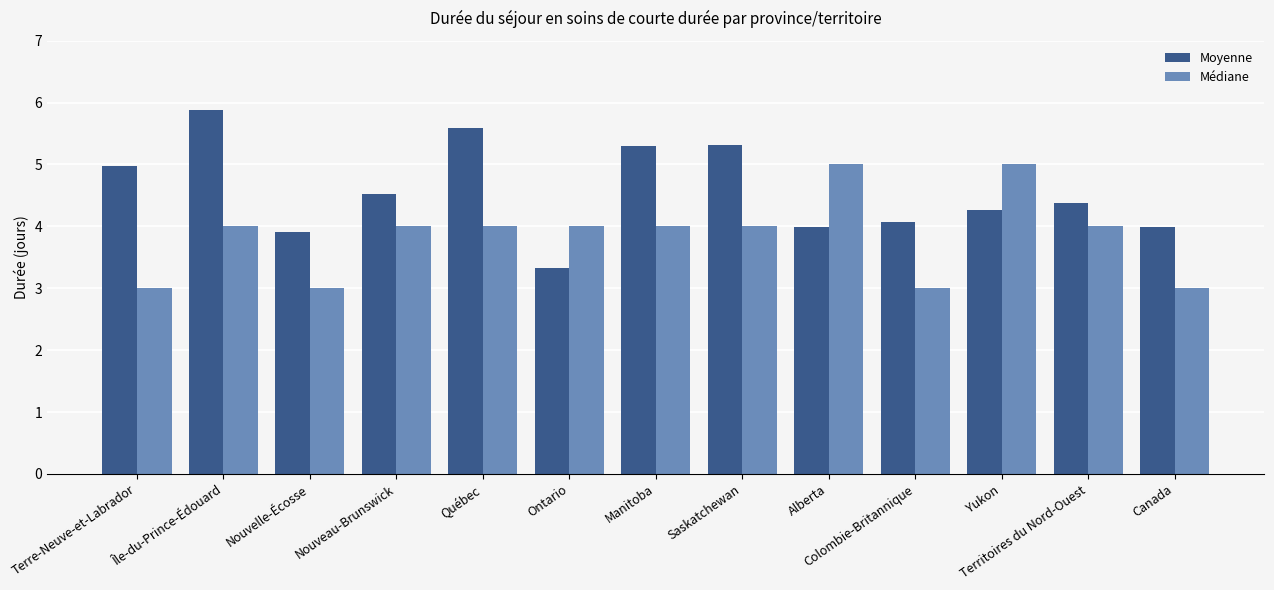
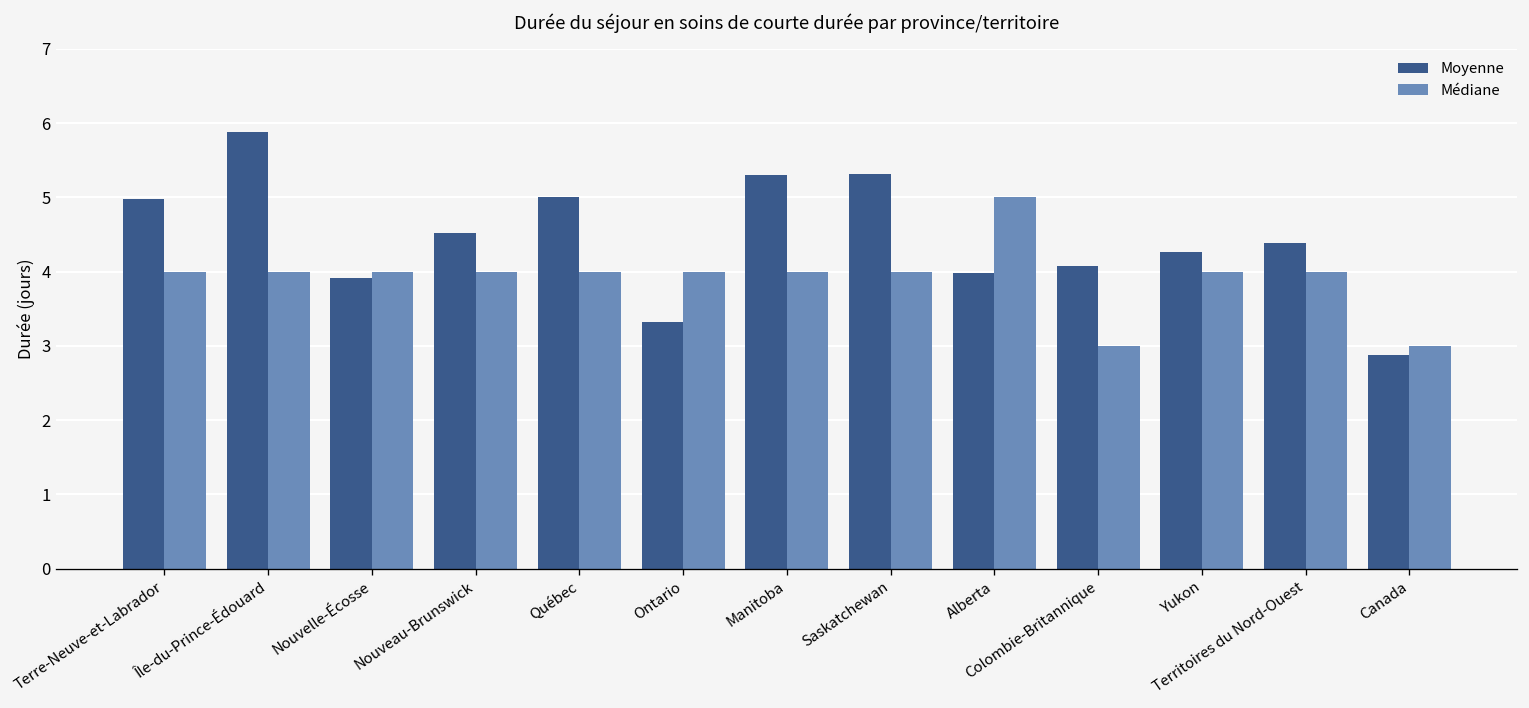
Médiane, Terre-Neuve-et-Labrador: 3 -> 4
Médiane, Nouvelle-Écosse: 3 -> 4
Moyenne, Québec: 5.6 -> 5.0
Médiane, Yukon: 5 -> 4
Moyenne, Canada: 4.0 -> 2.9
